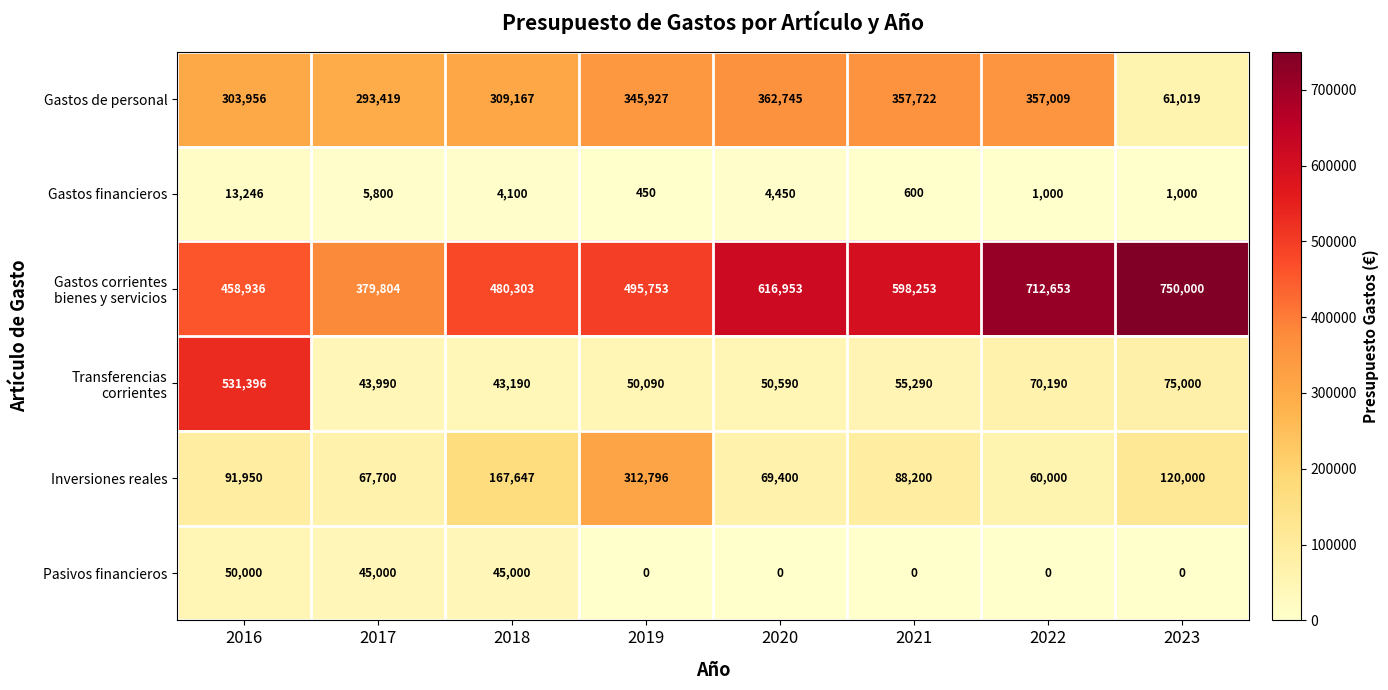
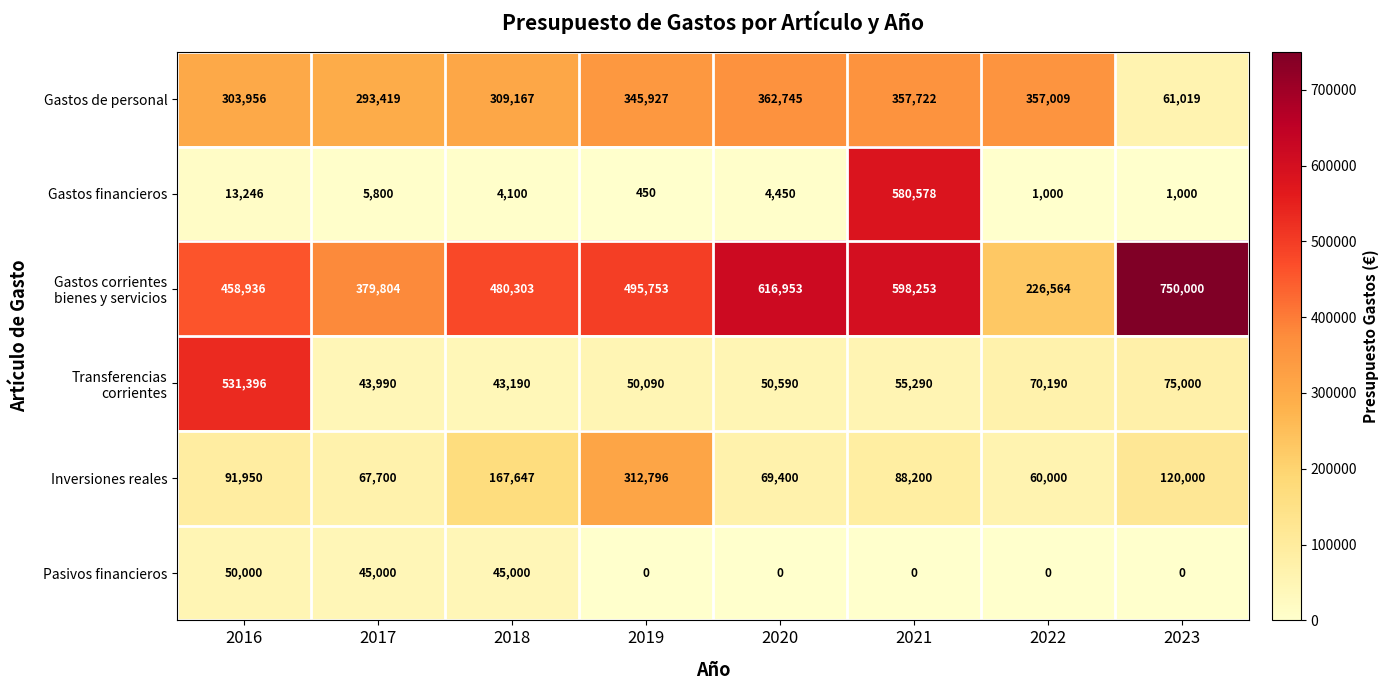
Gastos financieros, 2021: 600 -> 580,578
Gastos corrientes bienes y servicios, 2022: 712,653 -> 226,564
